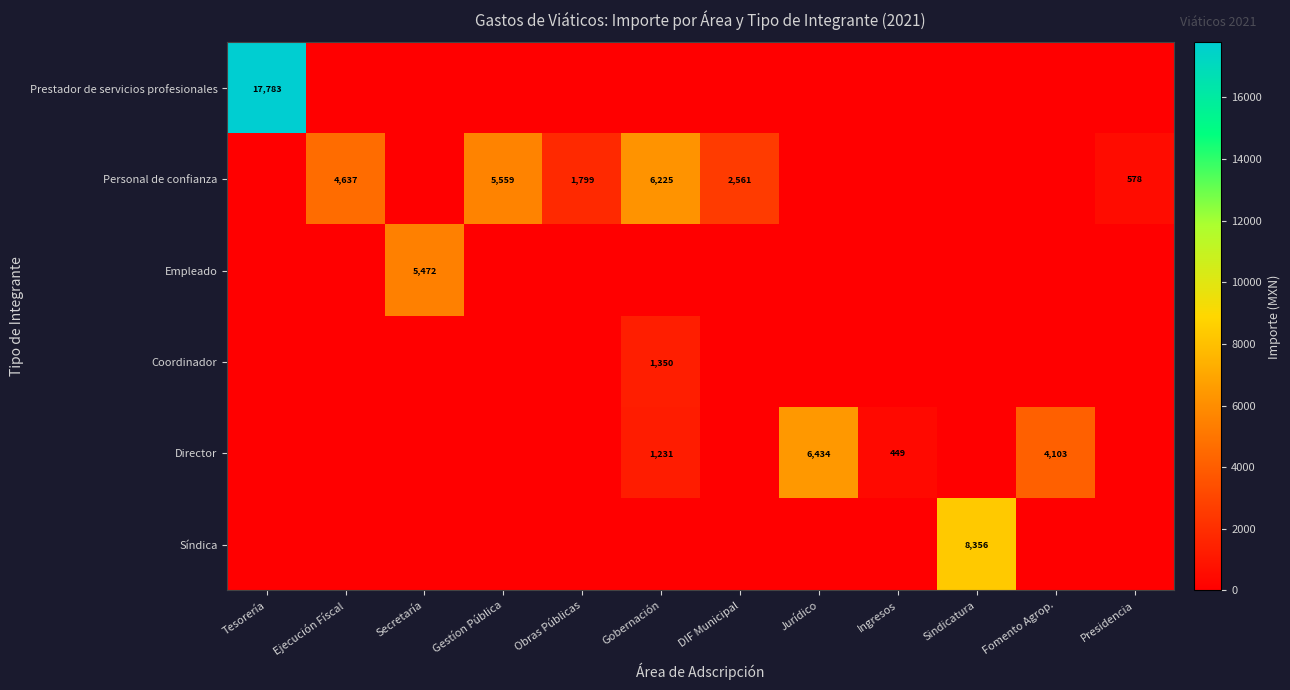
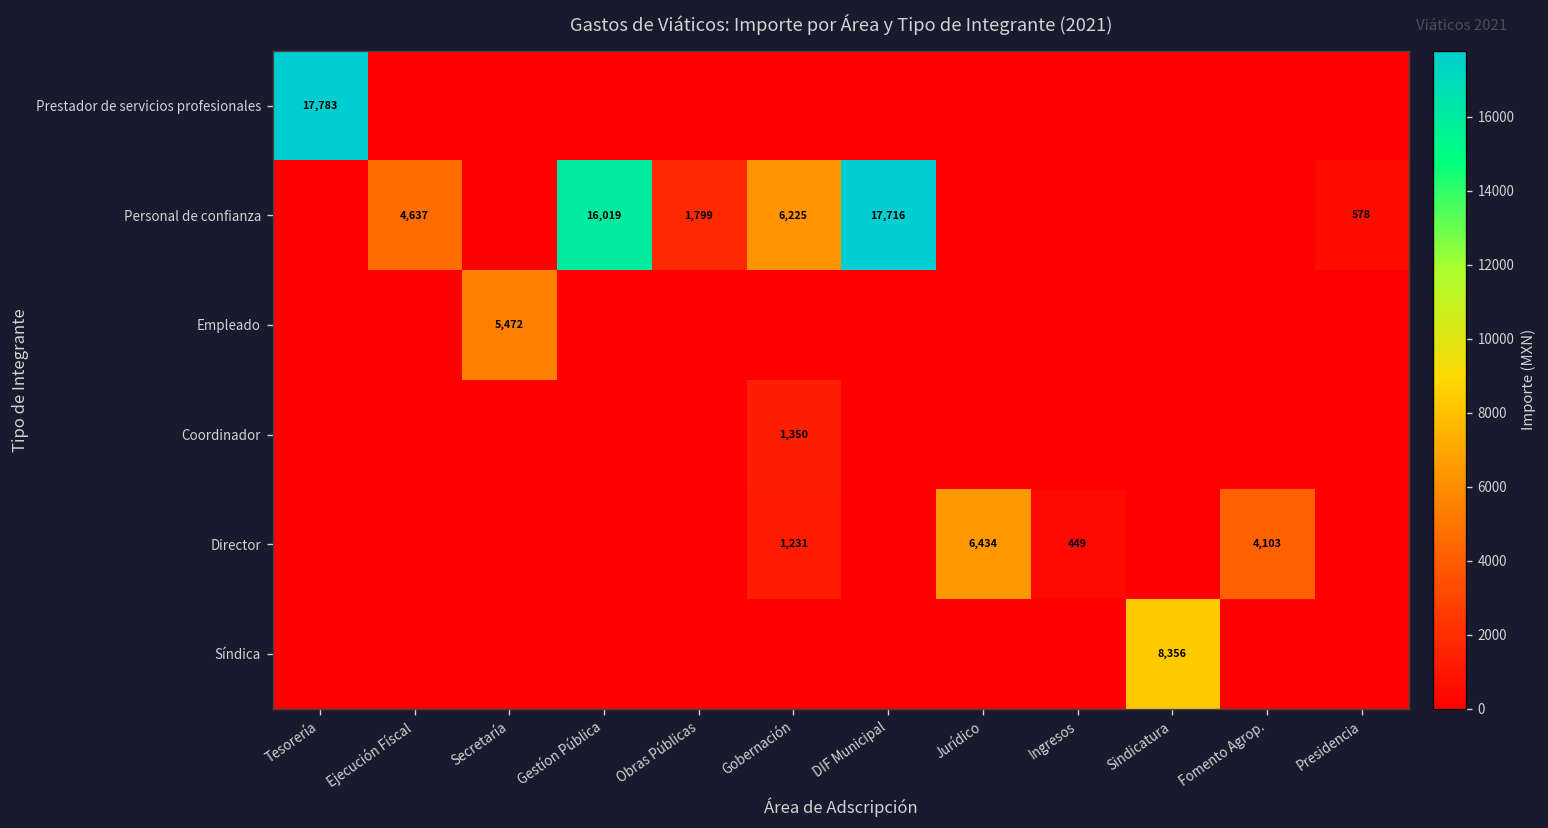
Personal de confianza, Gestíon Pública: 5,559 -> 16,019
Personal de confianza, DIF Municipal: 2,561 -> 17,716
